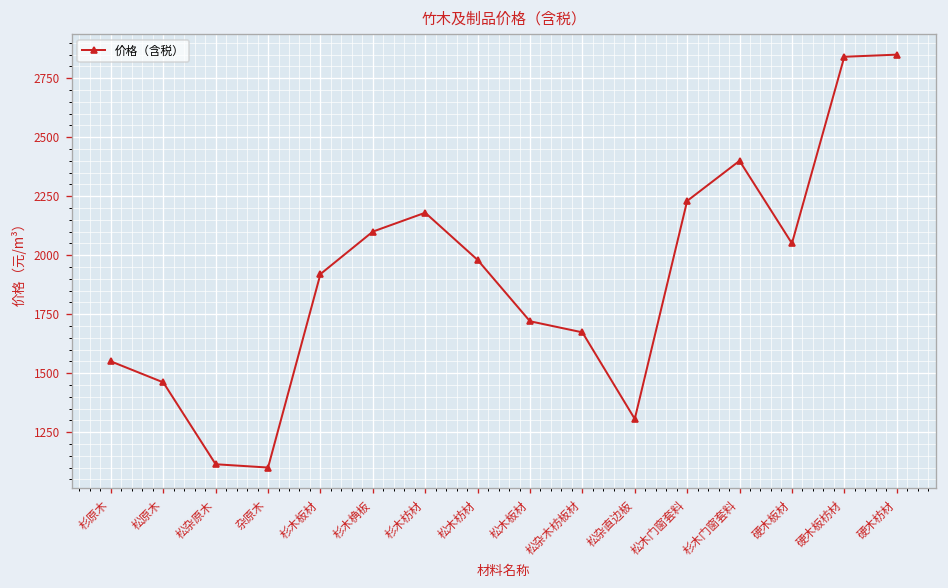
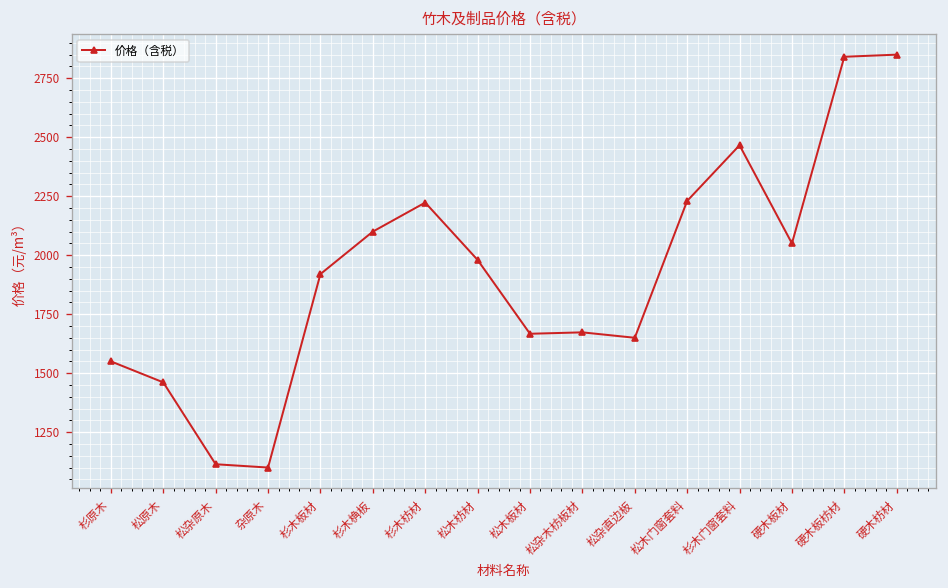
杉木枋材: 2180 -> 2220
松木板材: 1720 -> 1670
松杂直边板: 1310 -> 1650
杉木门窗套料: 2400 -> 2470
